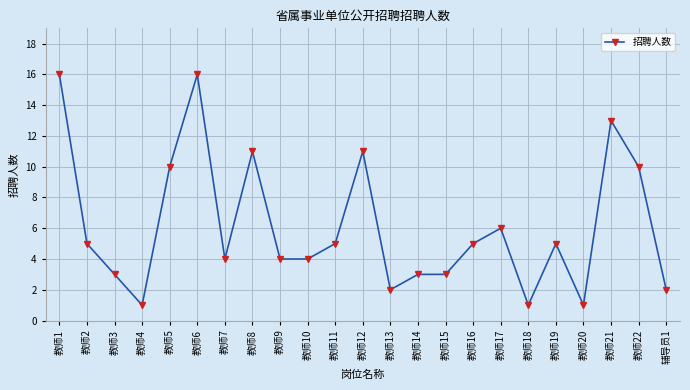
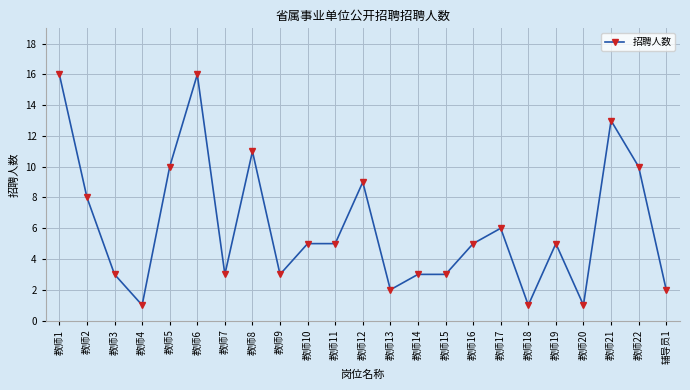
教师2: 5 -> 8
教师7: 4 -> 3
教师9: 4 -> 3
教师10: 4 -> 5
教师12: 11 -> 9
